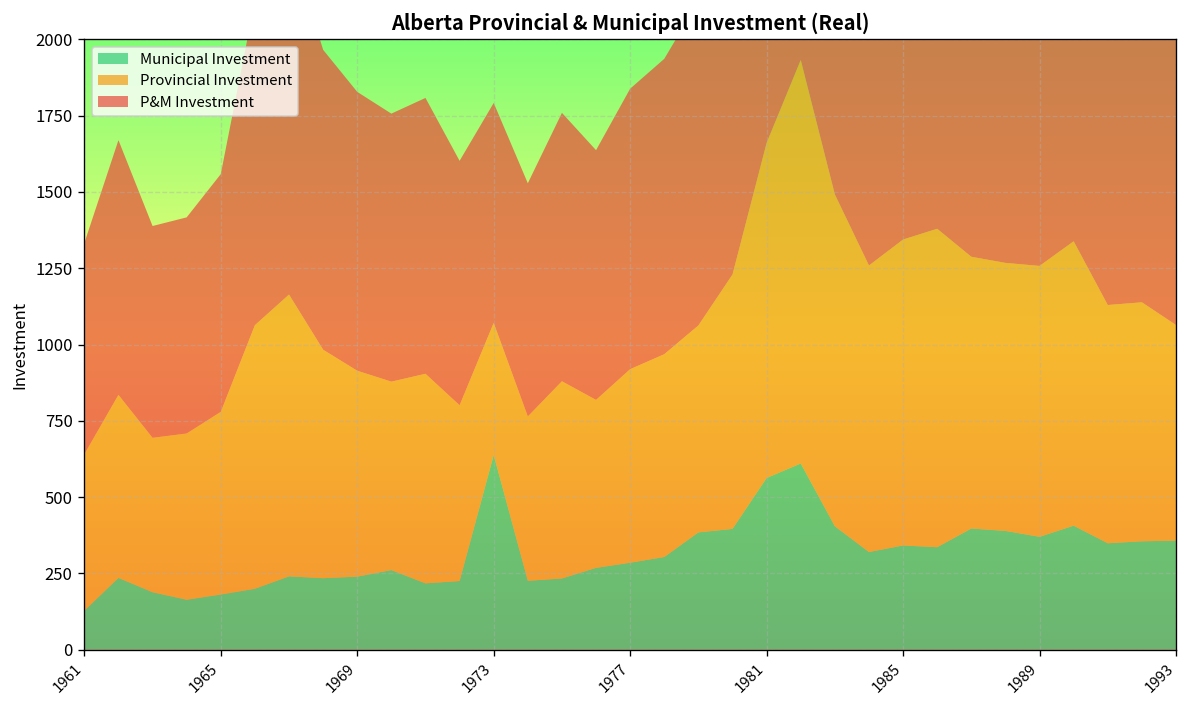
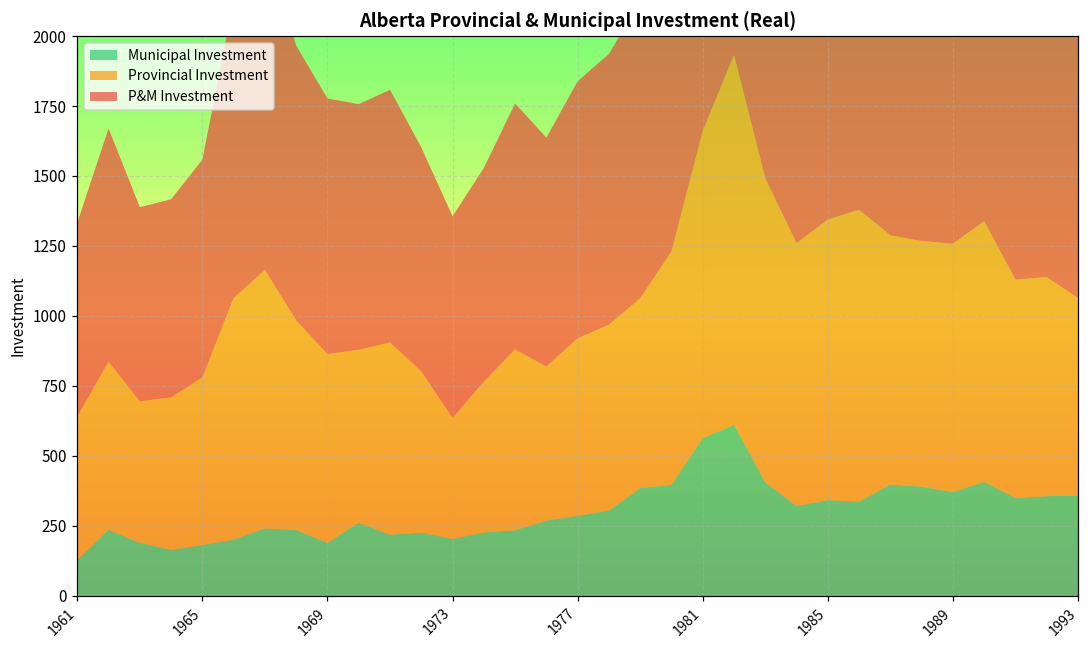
Municipal Investment, 1969: 240 -> 190
Municipal Investment, 1973: 640 -> 200
